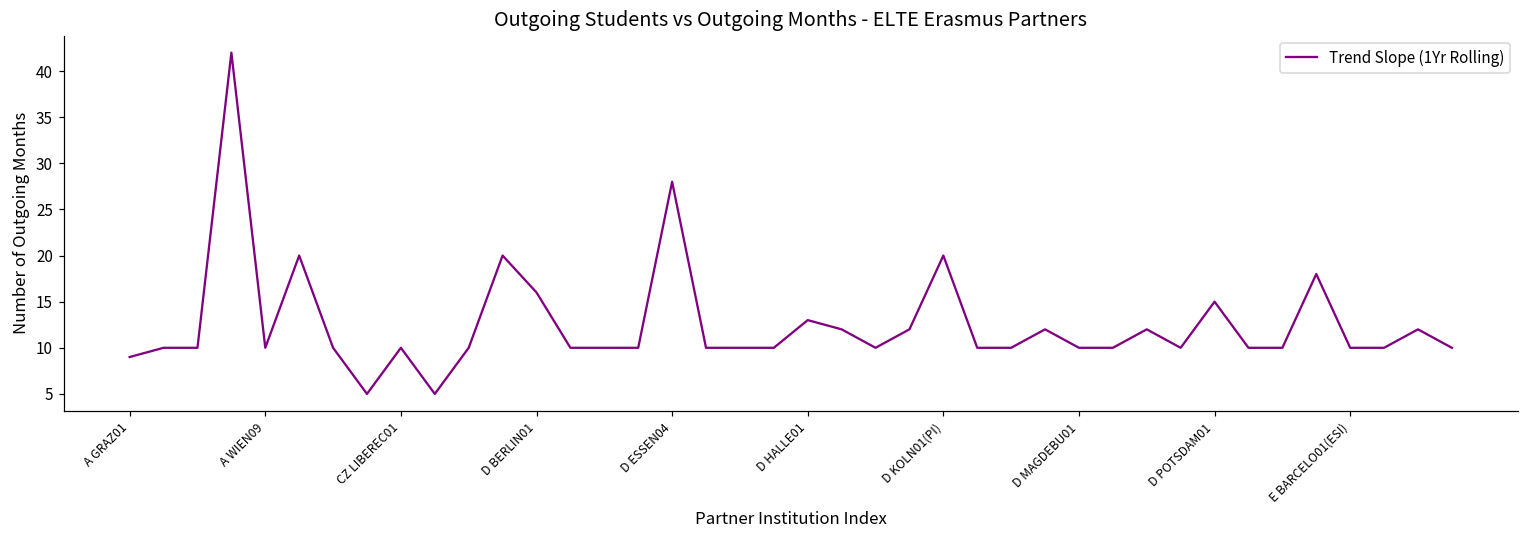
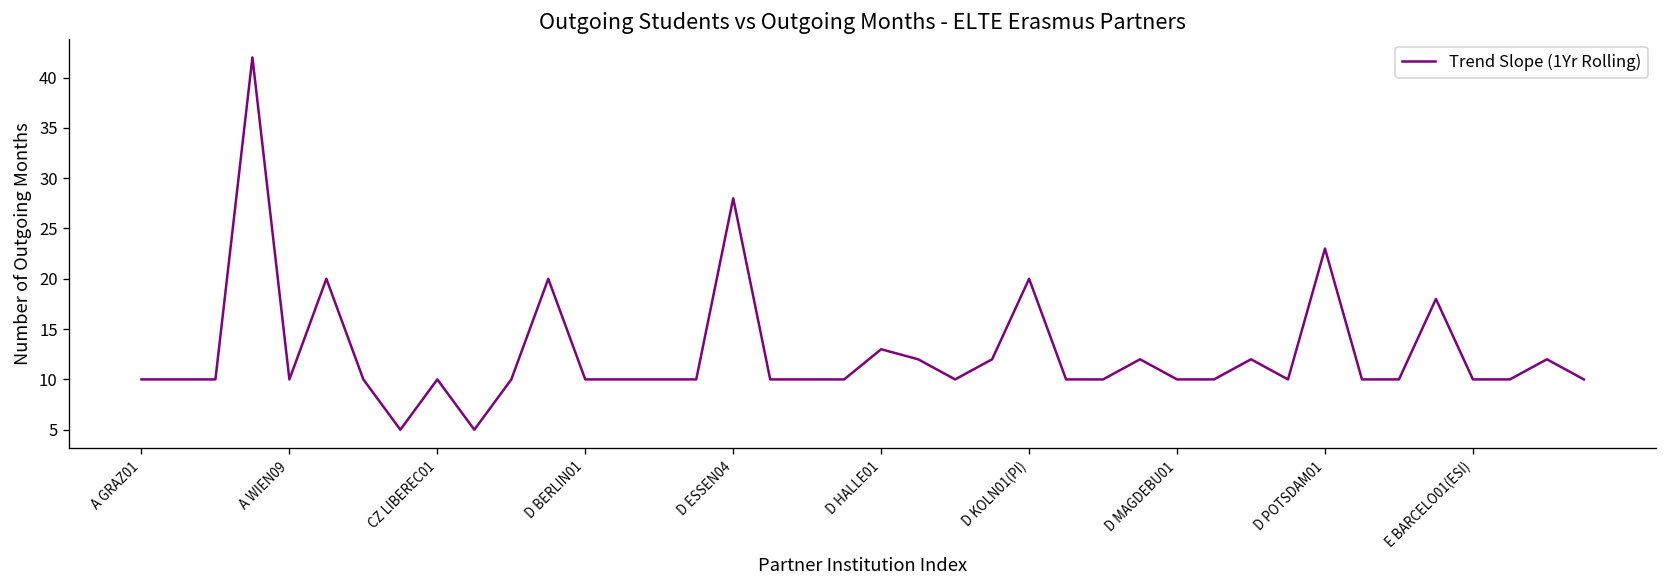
A GRAZ01: 9 -> 10
D BERLIN01: 16 -> 10
D POTSDAM01: 15 -> 23
